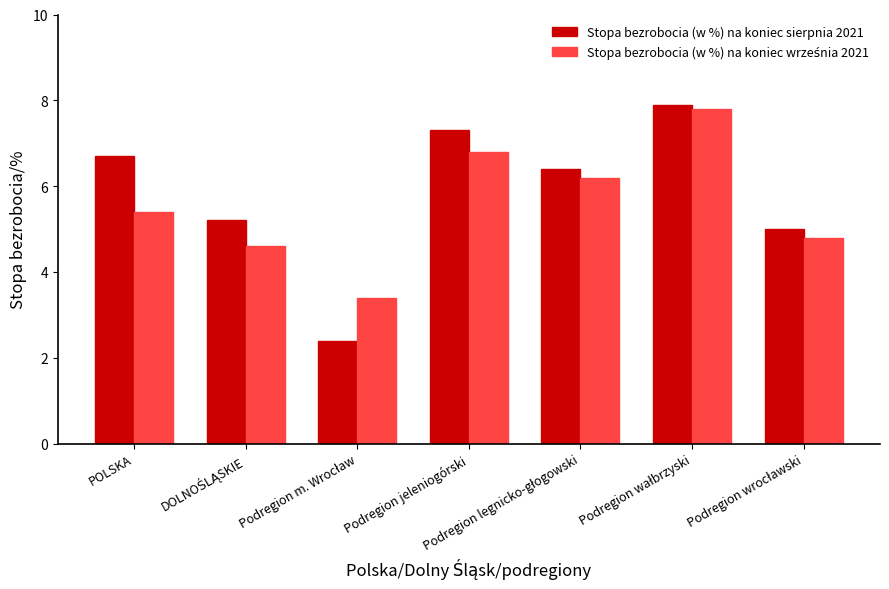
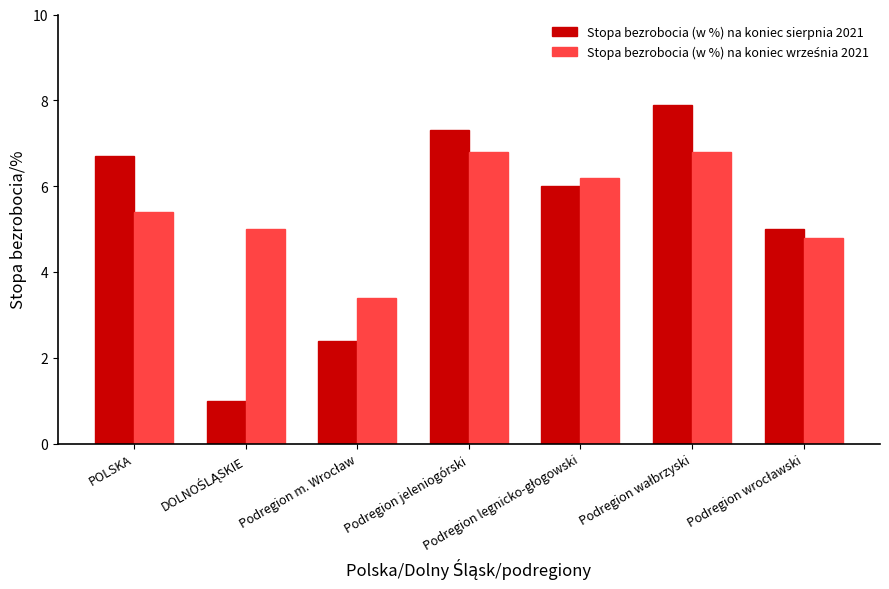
Stopa bezrobocia (w %) na koniec sierpnia 2021, DOLNOŚLĄSKIE: 5.2 -> 1.0
Stopa bezrobocia (w %) na koniec września 2021, DOLNOŚLĄSKIE: 4.6 -> 5.0
Stopa bezrobocia (w %) na koniec sierpnia 2021, Podregion legnicko-głogowski: 6.4 -> 6.0
Stopa bezrobocia (w %) na koniec września 2021, Podregion wałbrzyski: 7.8 -> 6.8
